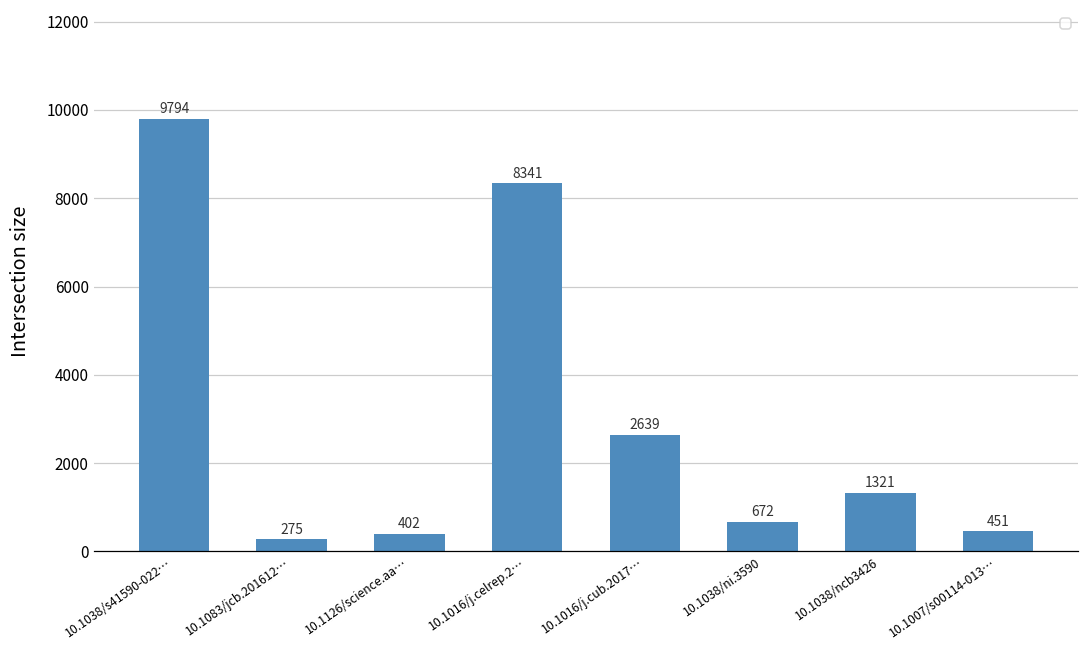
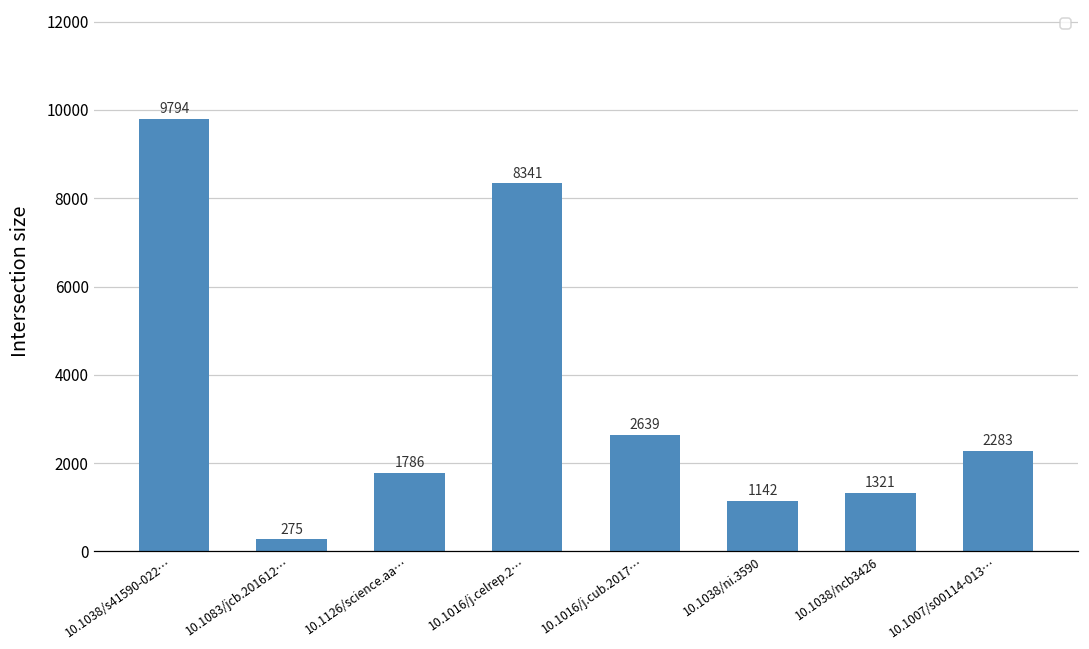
10.1126/science.aa…: 402 -> 1786
10.1038/ni.3590: 672 -> 1142
10.1007/s00114-013…: 451 -> 2283
